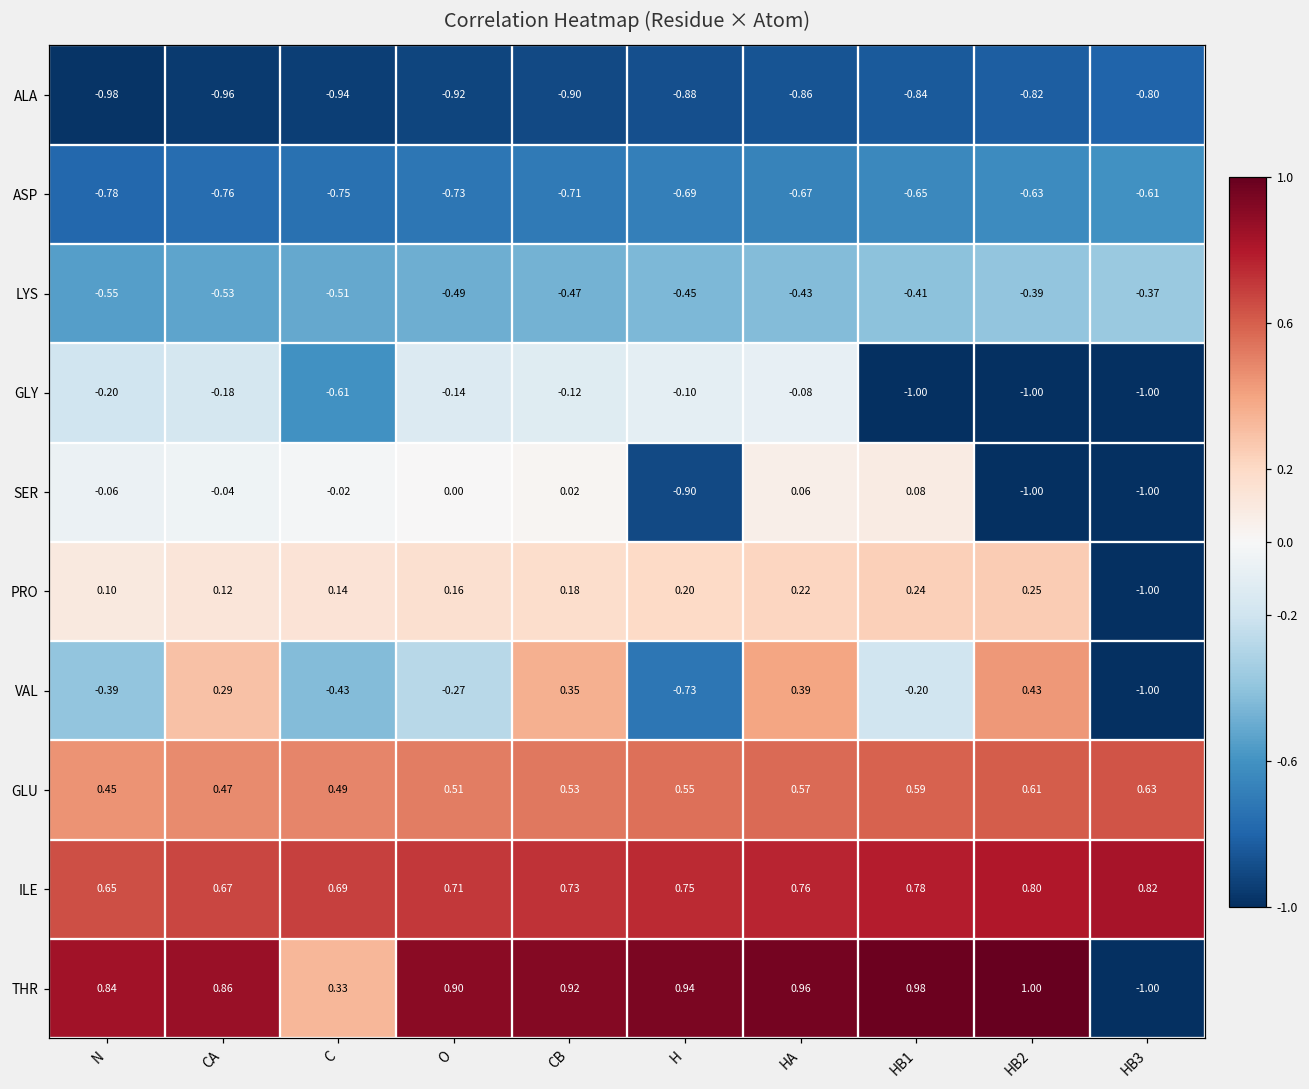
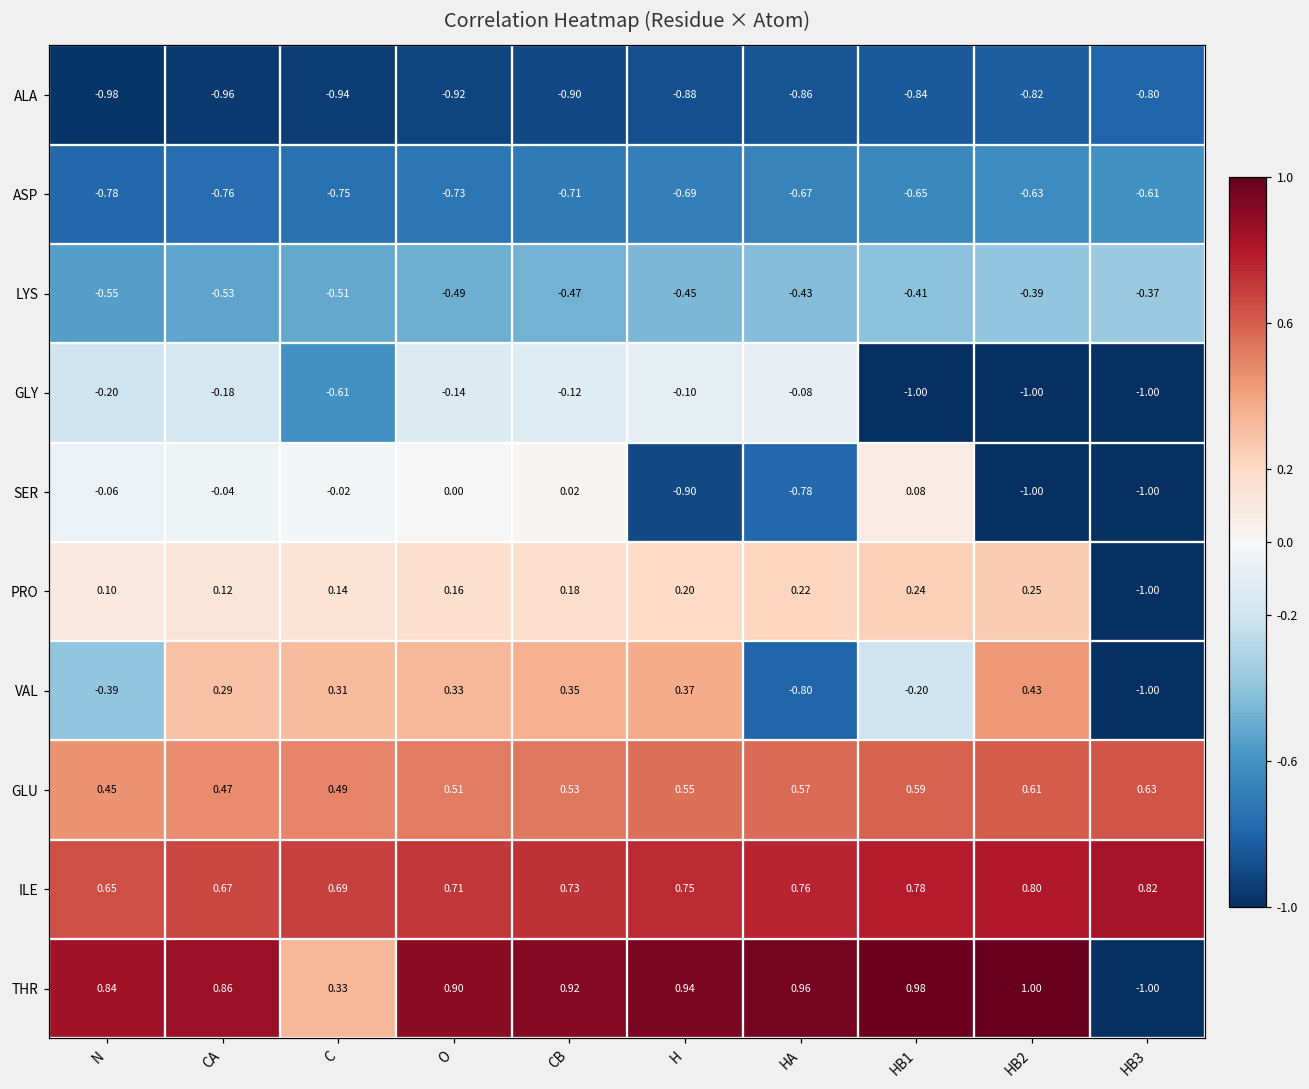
SER, HA: 0.06 -> -0.78
VAL, C: -0.43 -> 0.31
VAL, O: -0.27 -> 0.33
VAL, H: -0.73 -> 0.37
VAL, HA: 0.39 -> -0.80
